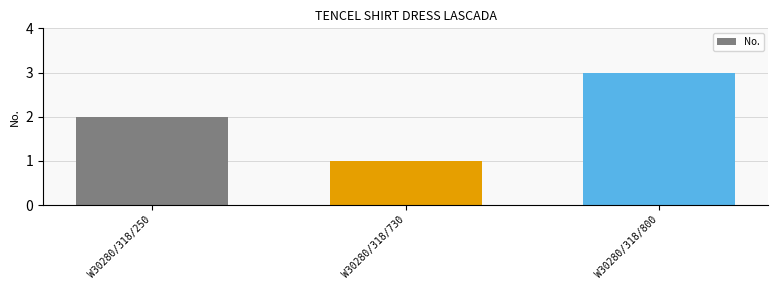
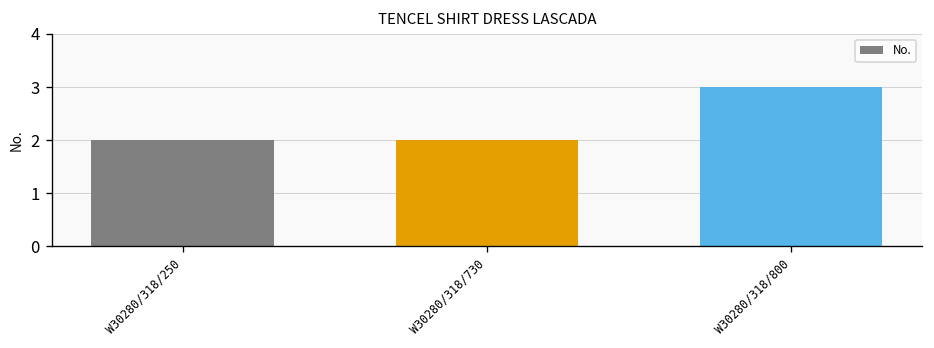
W30280/318/730: 1 -> 2
